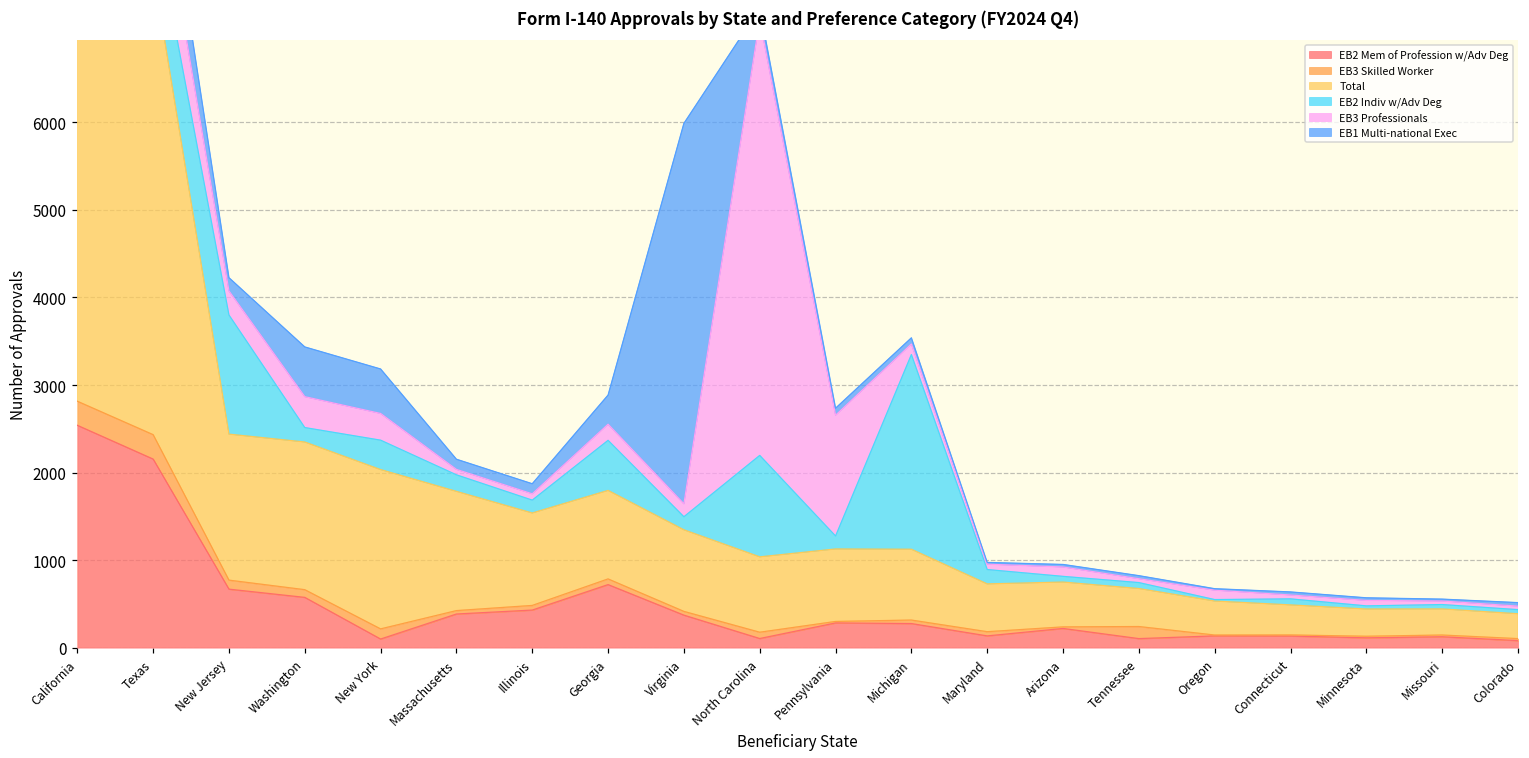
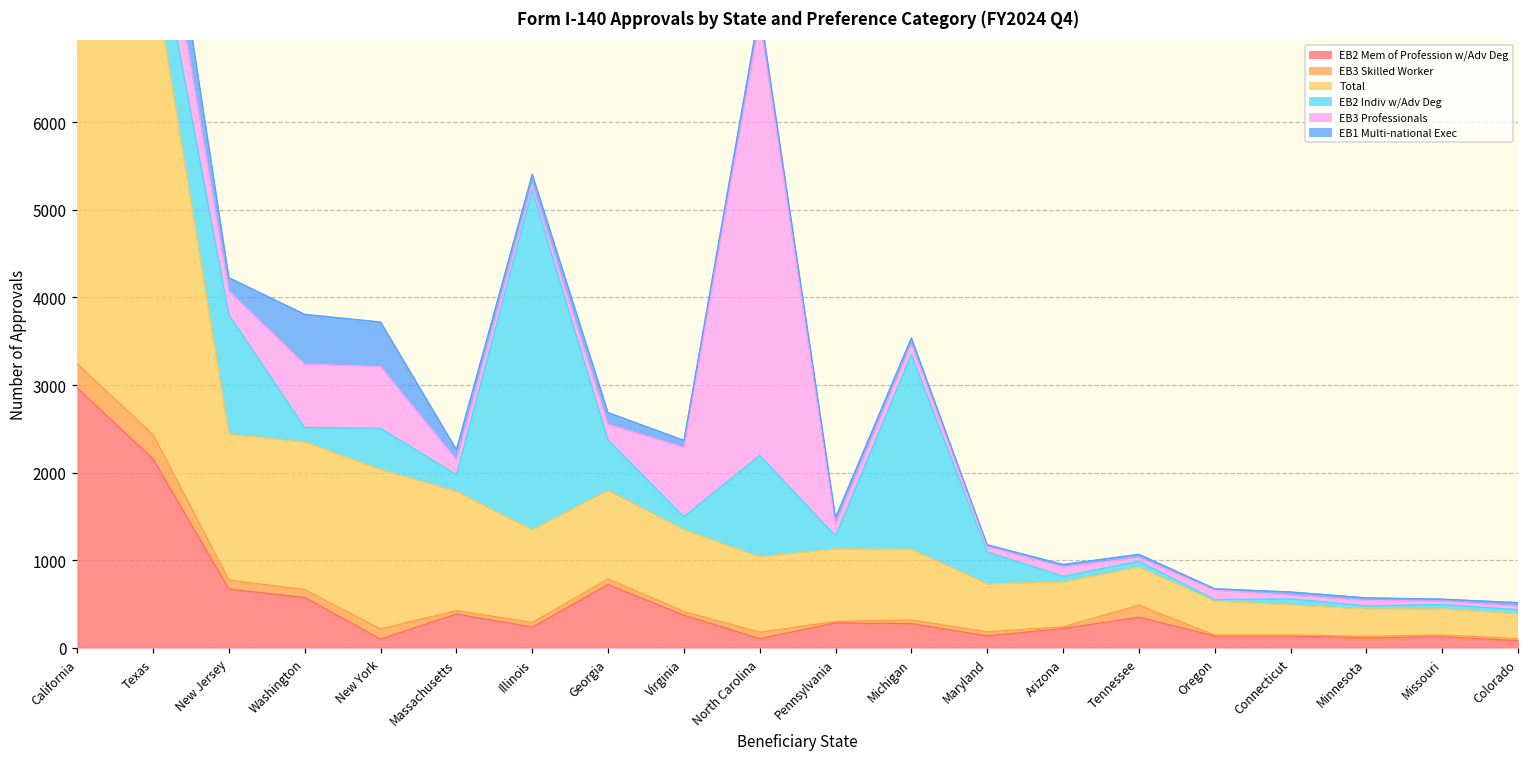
EB2 Mem of Profession w/Adv Deg, California: 2500 -> 3000
EB3 Professionals, Washington: 400 -> 700
EB2 Indiv w/Adv Deg, New York: 300 -> 500
EB3 Professionals, New York: 300 -> 700
EB3 Professionals, Massachusetts: 100 -> 200
EB2 Mem of Profession w/Adv Deg, Illinois: 400 -> 200
EB2 Indiv w/Adv Deg, Illinois: 100 -> 3900
EB1 Multi-national Exec, Georgia: 300 -> 100
EB3 Professionals, Virginia: 100 -> 800
EB1 Multi-national Exec, Virginia: 4300 -> 100
EB3 Professionals, Pennsylvania: 1400 -> 100
EB2 Indiv w/Adv Deg, Maryland: 200 -> 400
EB2 Mem of Profession w/Adv Deg, Tennessee: 100 -> 300
